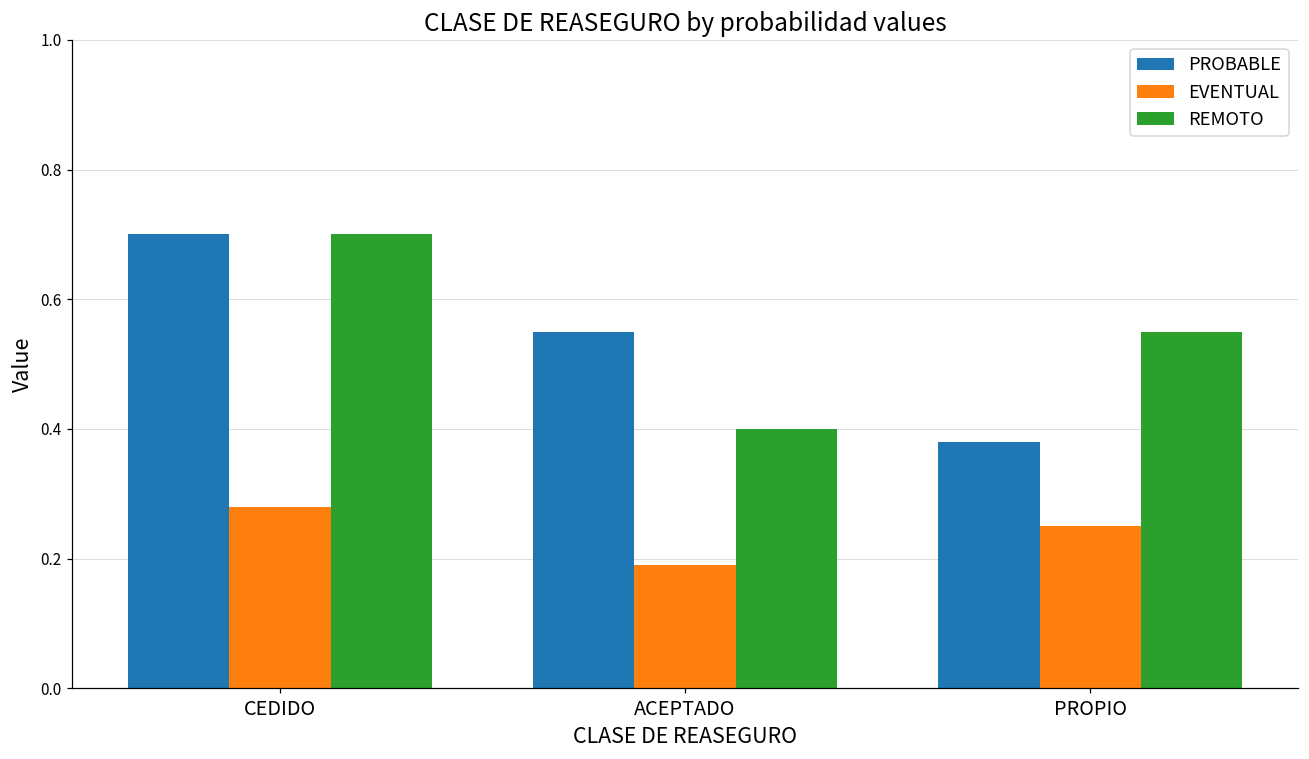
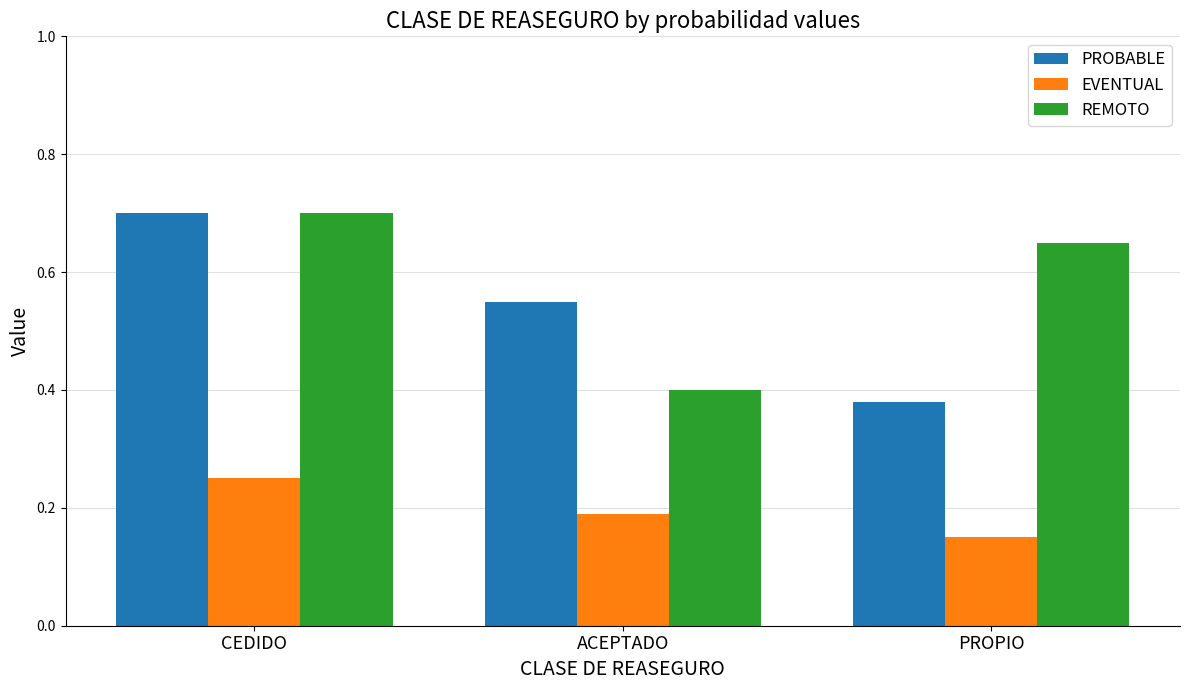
EVENTUAL, CEDIDO: 0.28 -> 0.25
EVENTUAL, PROPIO: 0.25 -> 0.15
REMOTO, PROPIO: 0.55 -> 0.65
